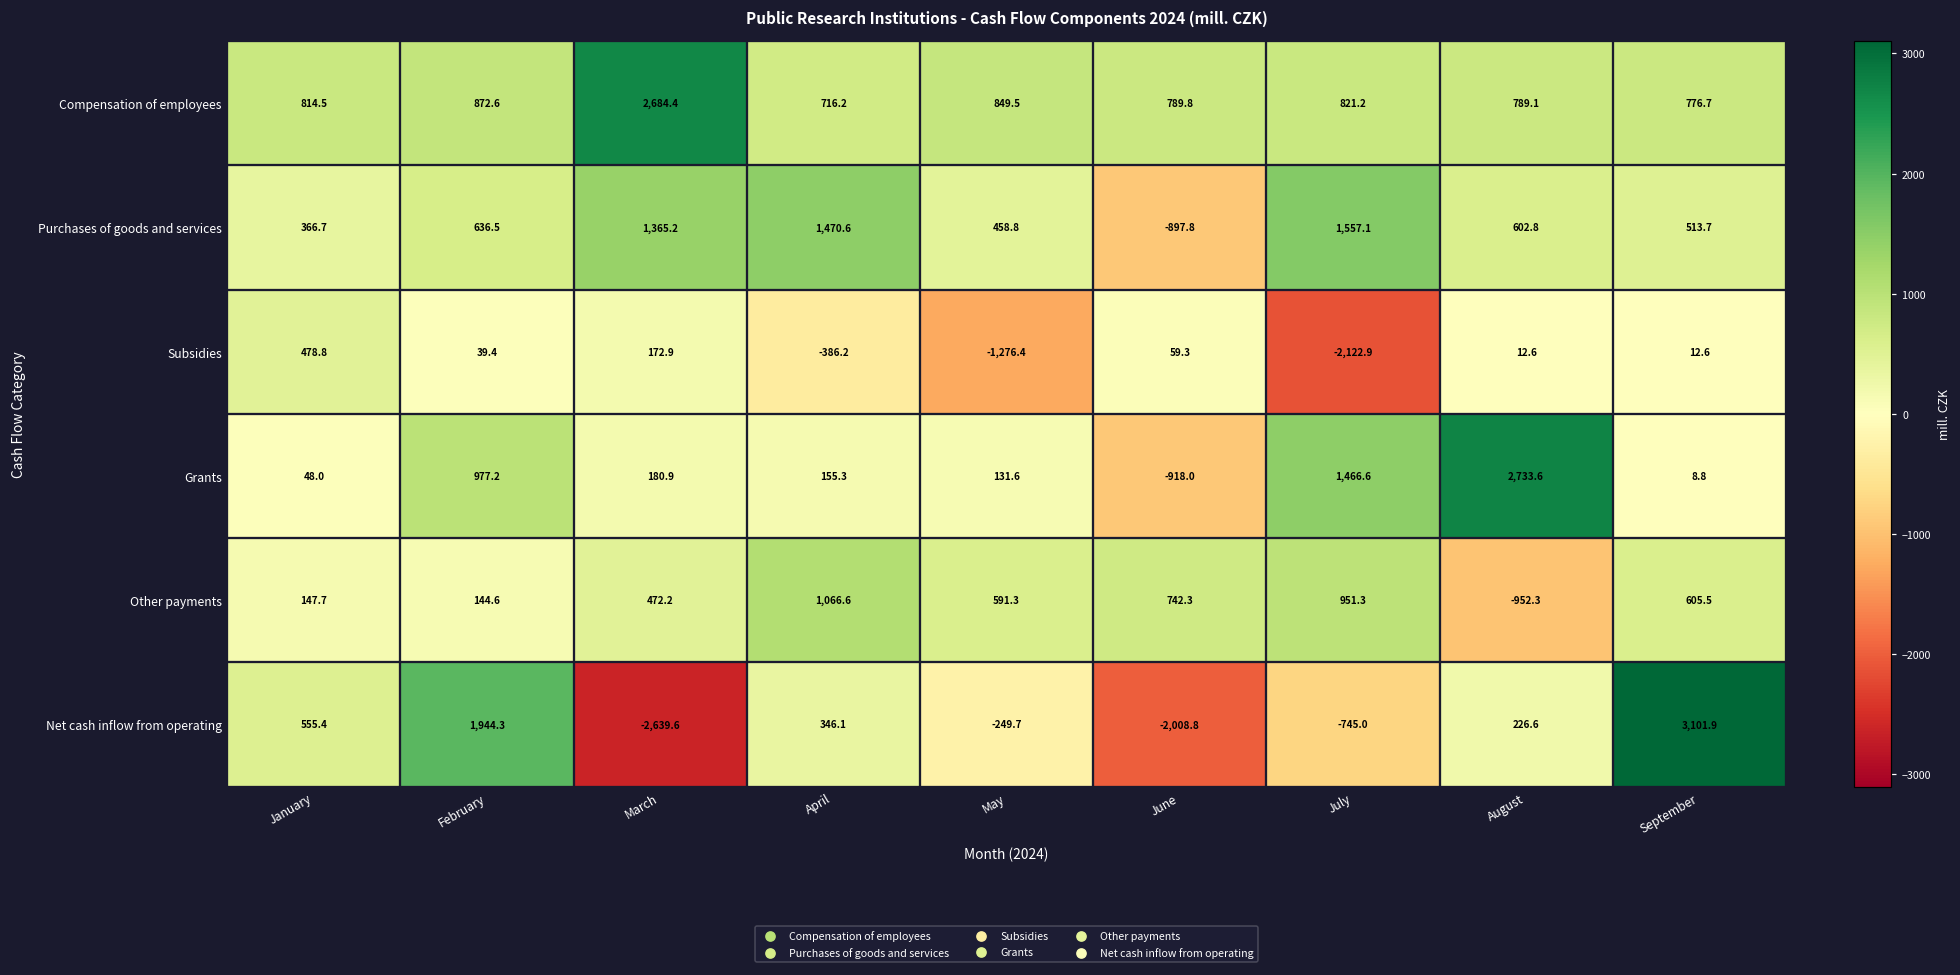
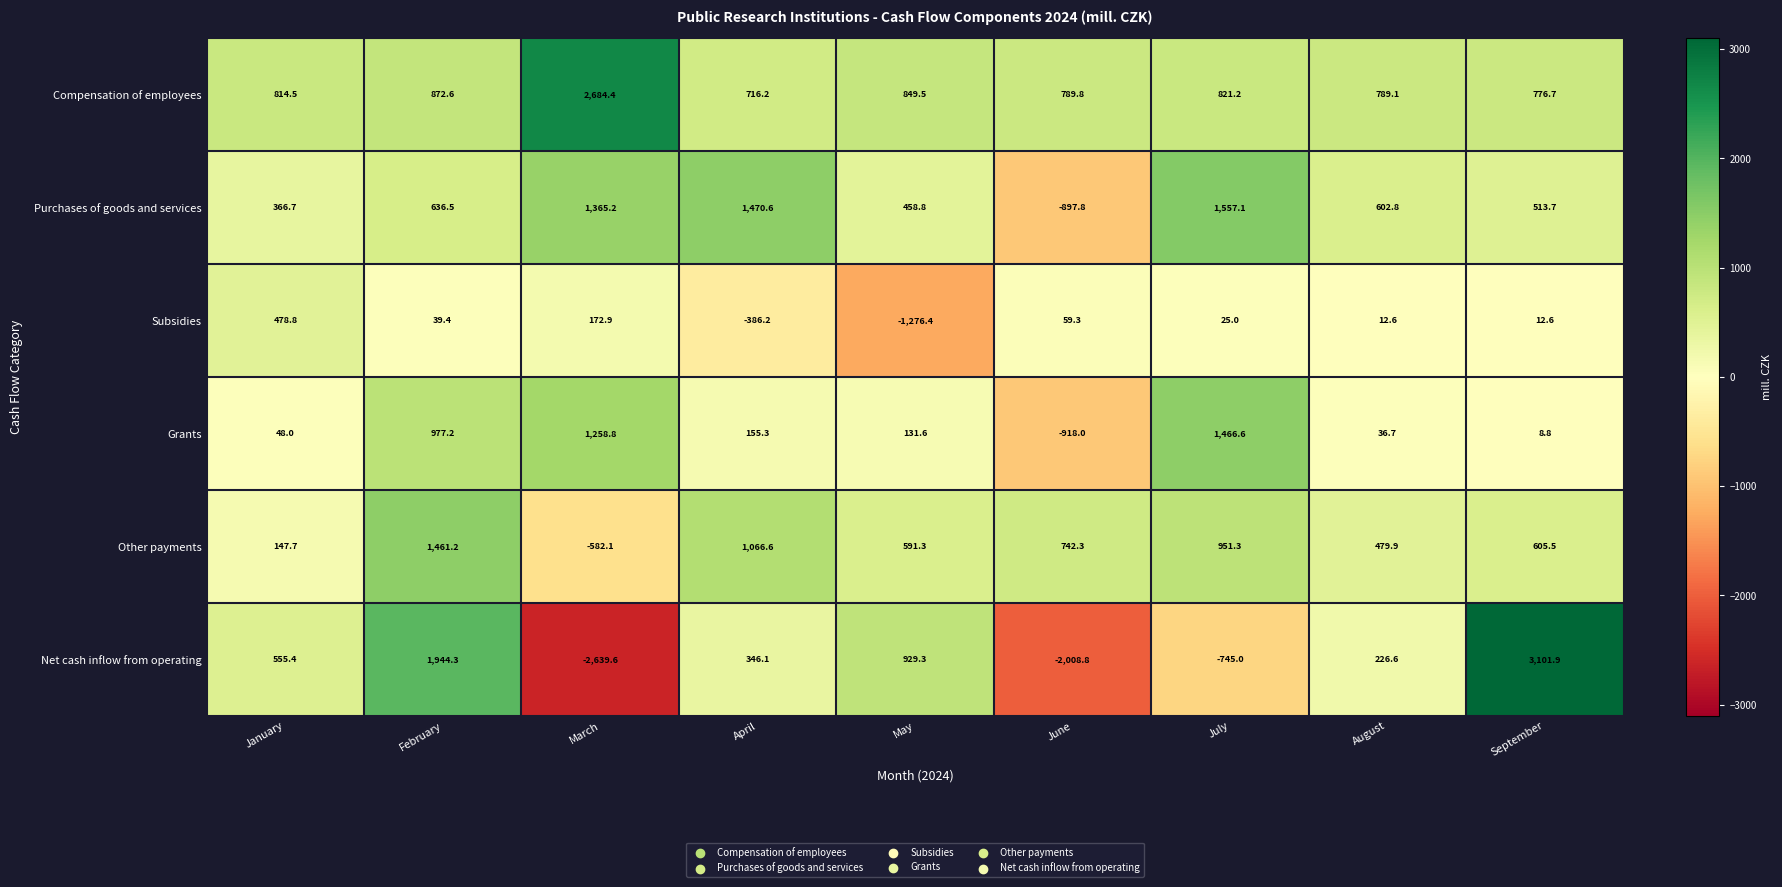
Subsidies, July: -2,122.9 -> 25.0
Grants, March: 180.9 -> 1,258.8
Grants, August: 2,733.6 -> 36.7
Other payments, February: 144.6 -> 1,461.2
Other payments, March: 472.2 -> -582.1
Other payments, August: -952.3 -> 479.9
Net cash inflow from operating, May: -249.7 -> 929.3
